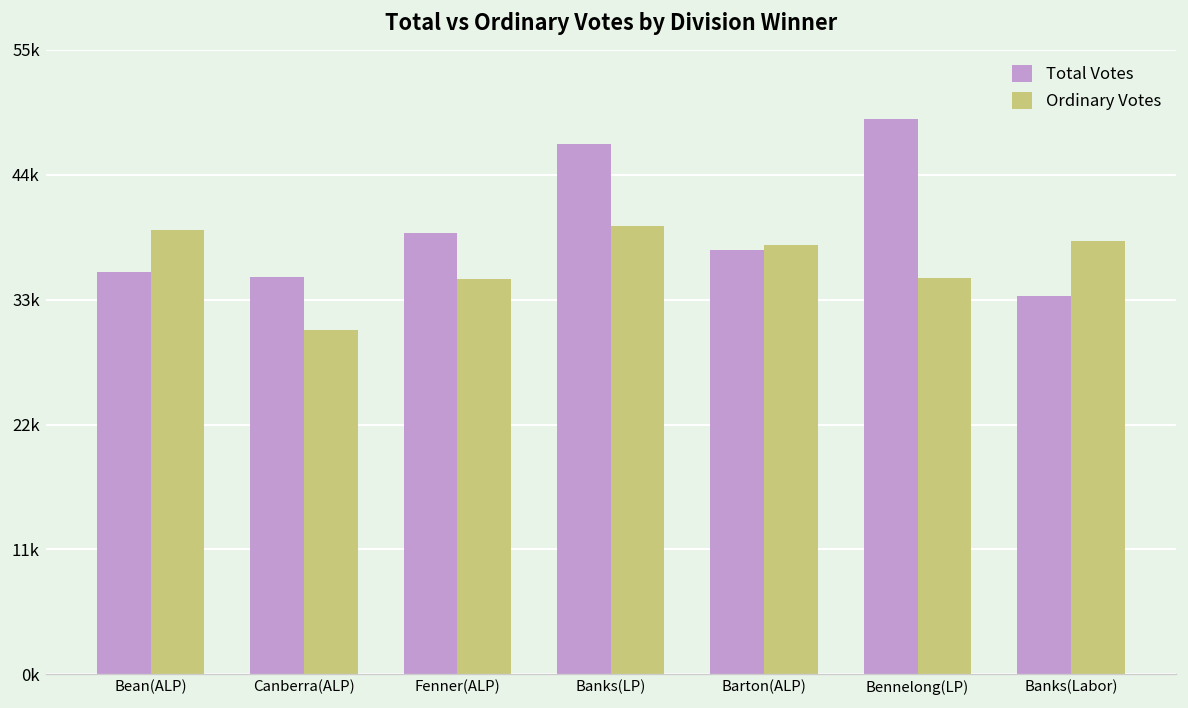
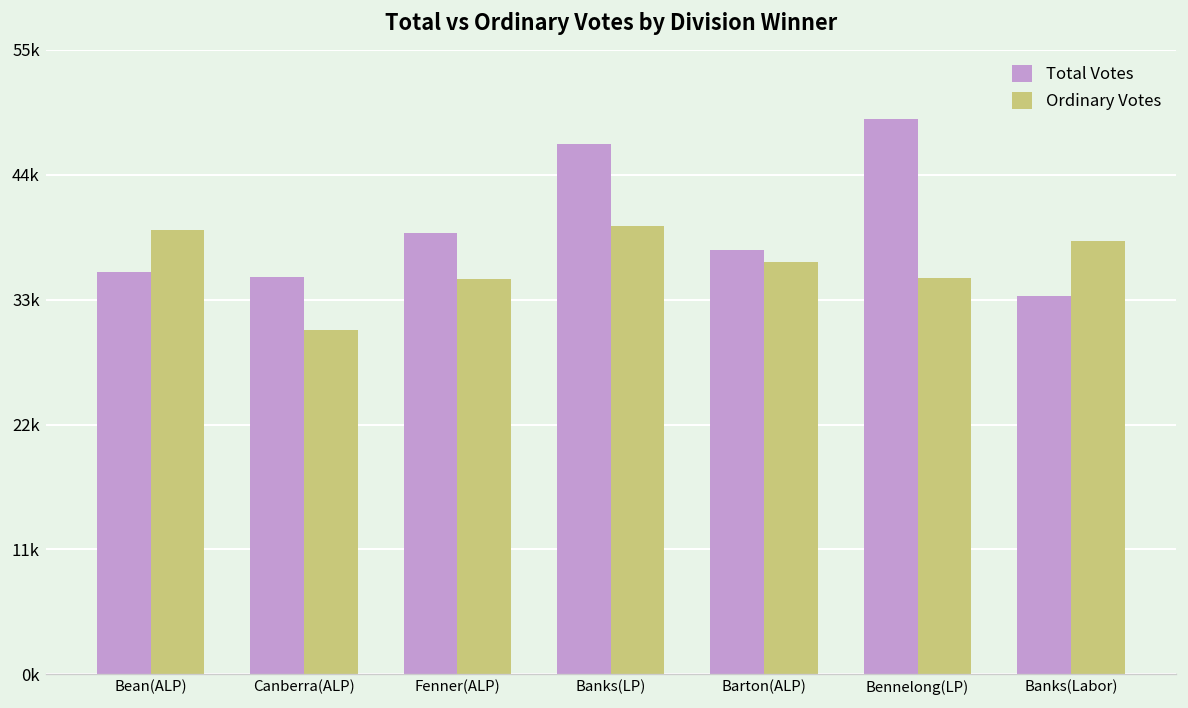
Ordinary Votes, Barton(ALP): 38000 -> 36000
